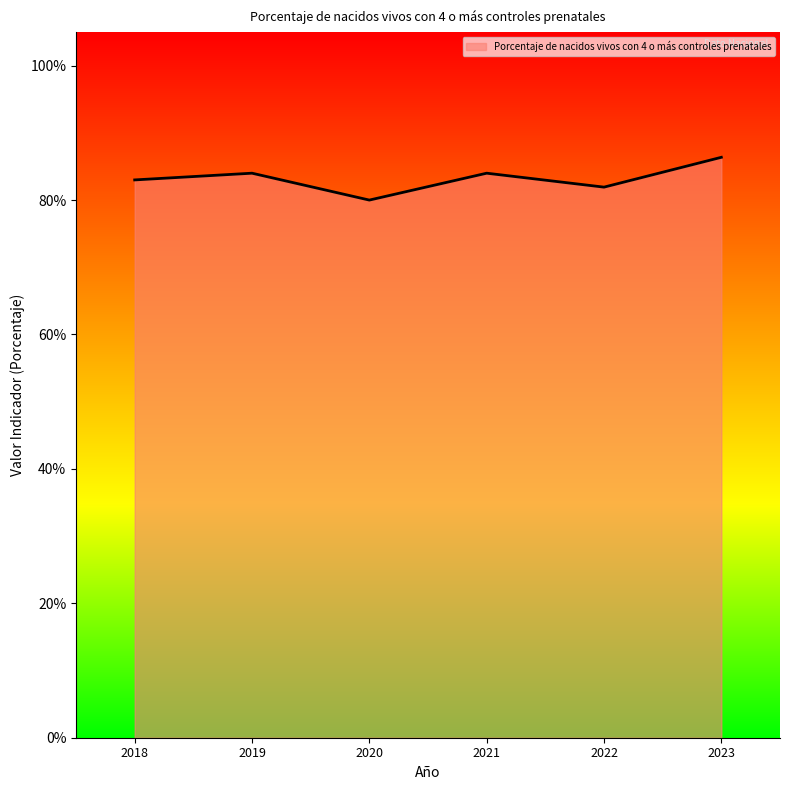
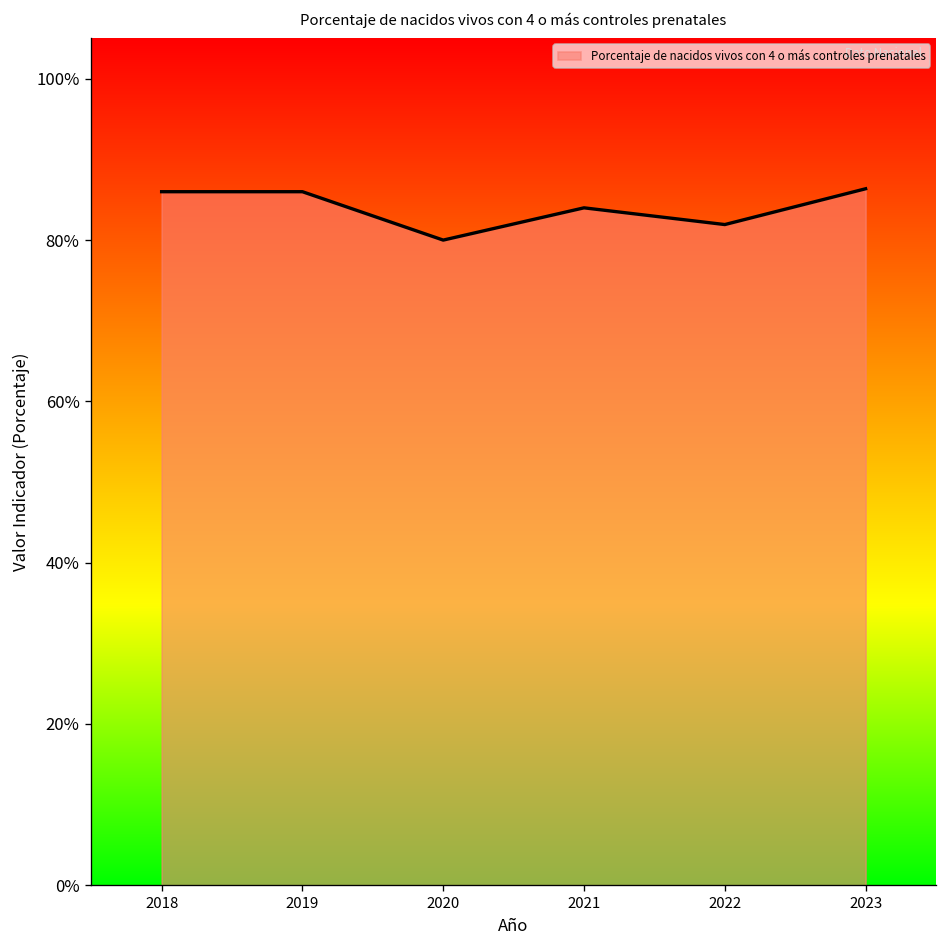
2018: 83% -> 86%
2019: 84% -> 86%
